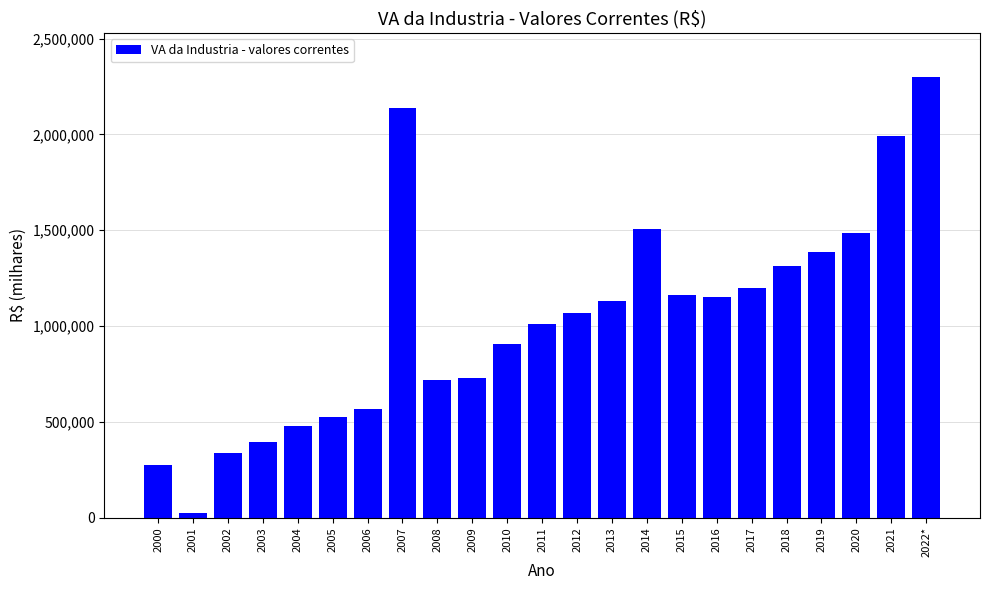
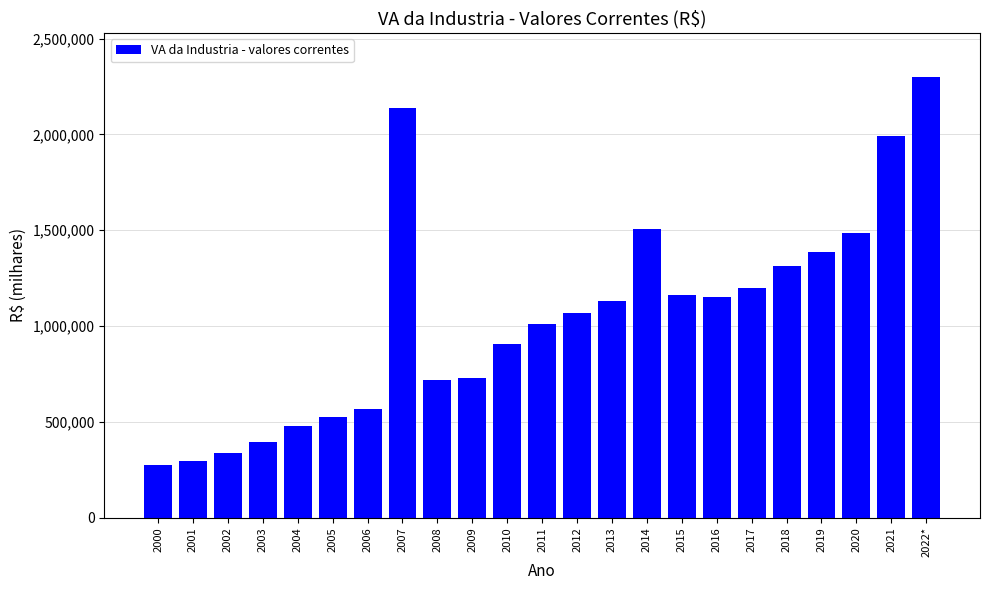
2001: 30,000 -> 300,000
